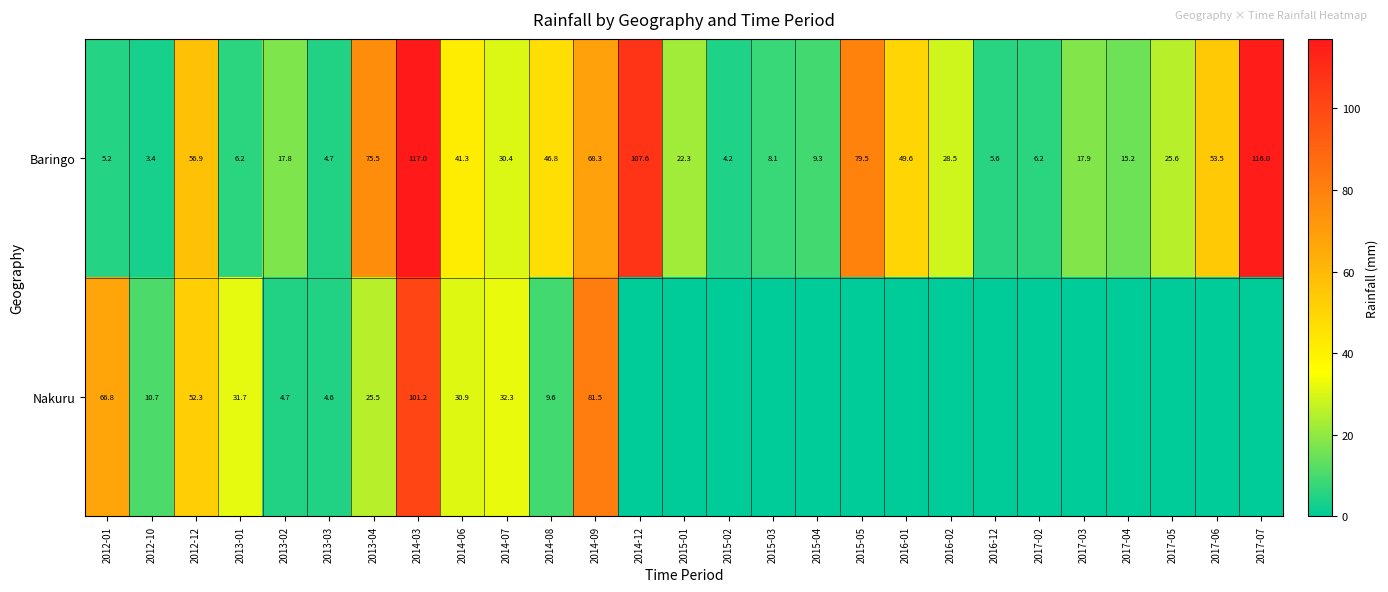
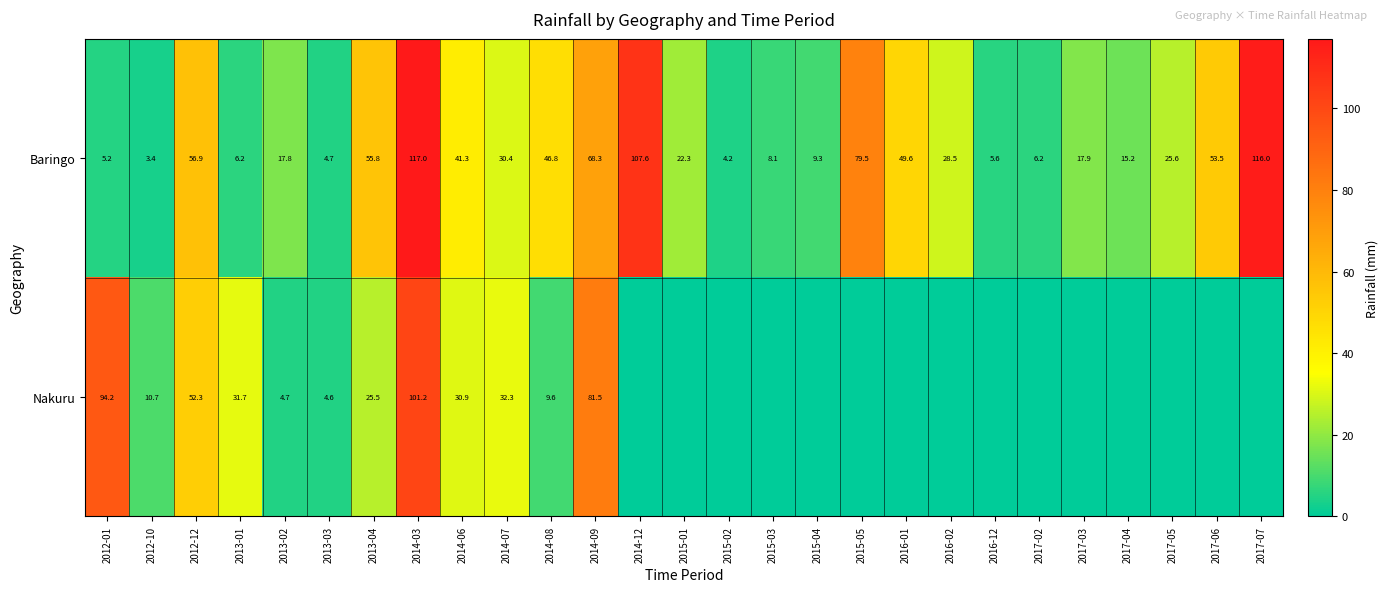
Baringo, 2013-04: 75.5 -> 55.8
Nakuru, 2012-01: 66.8 -> 94.2
